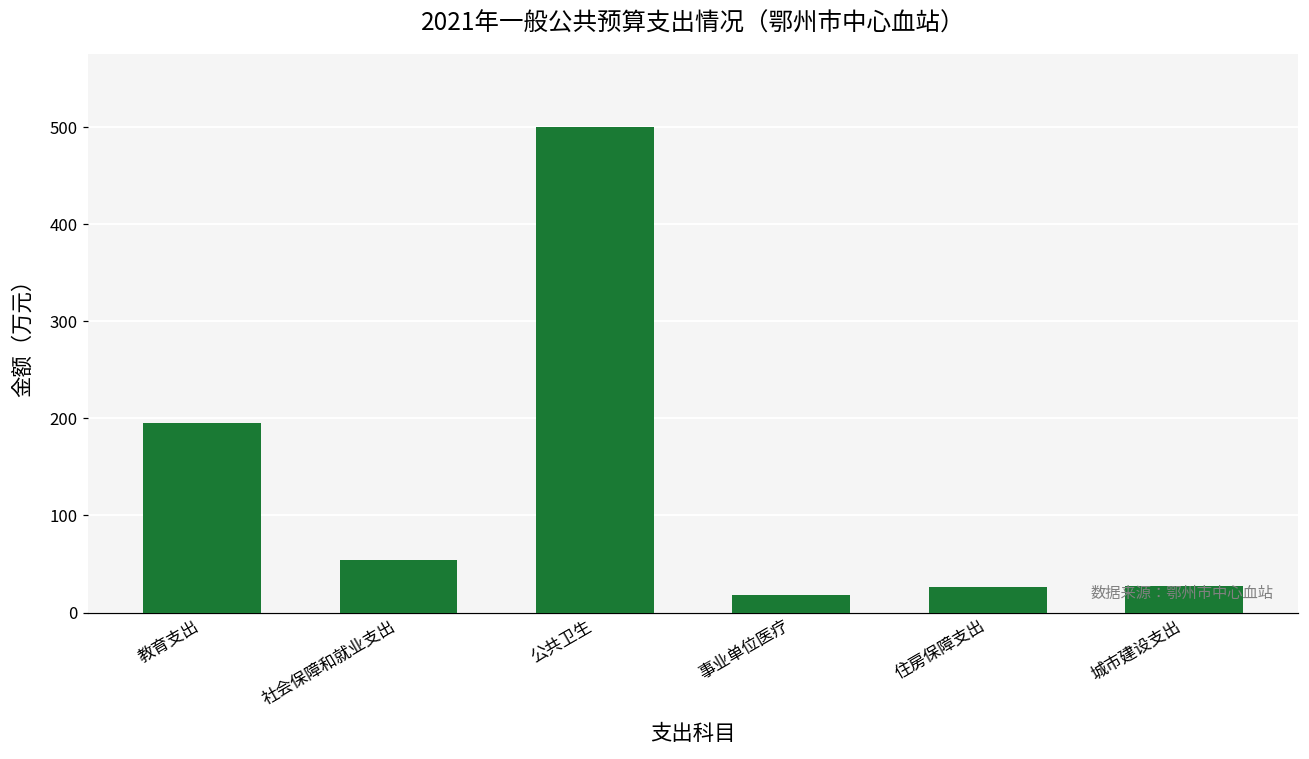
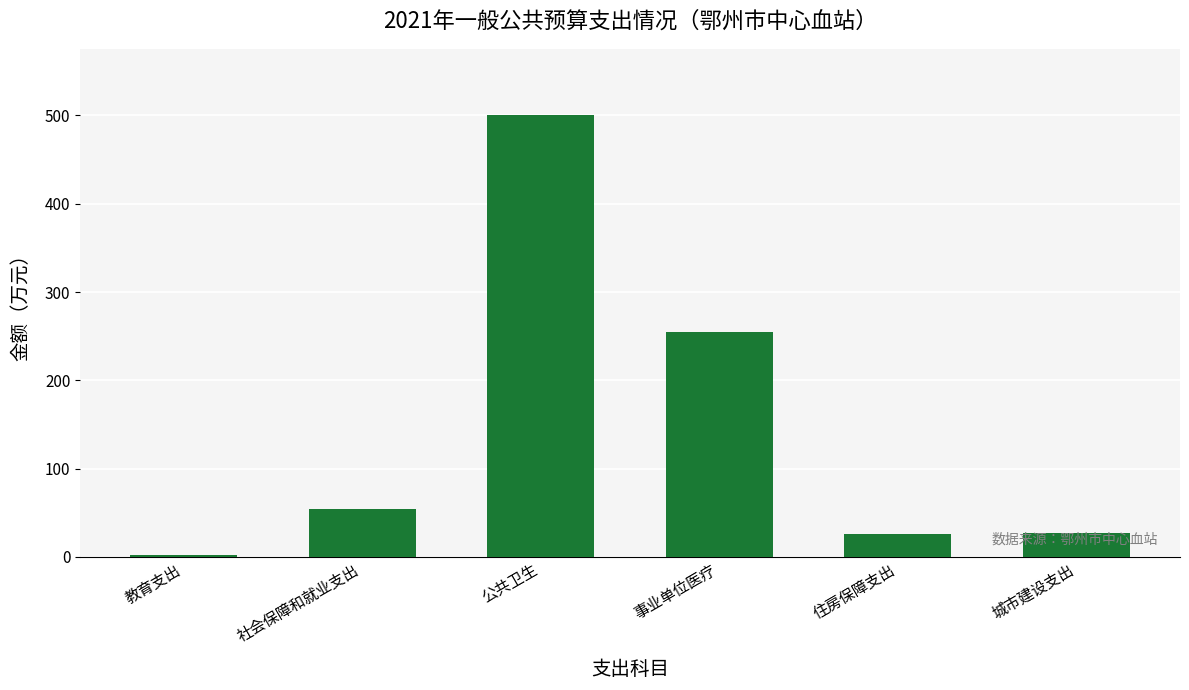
教育支出: 200 -> 0
事业单位医疗: 20 -> 260
